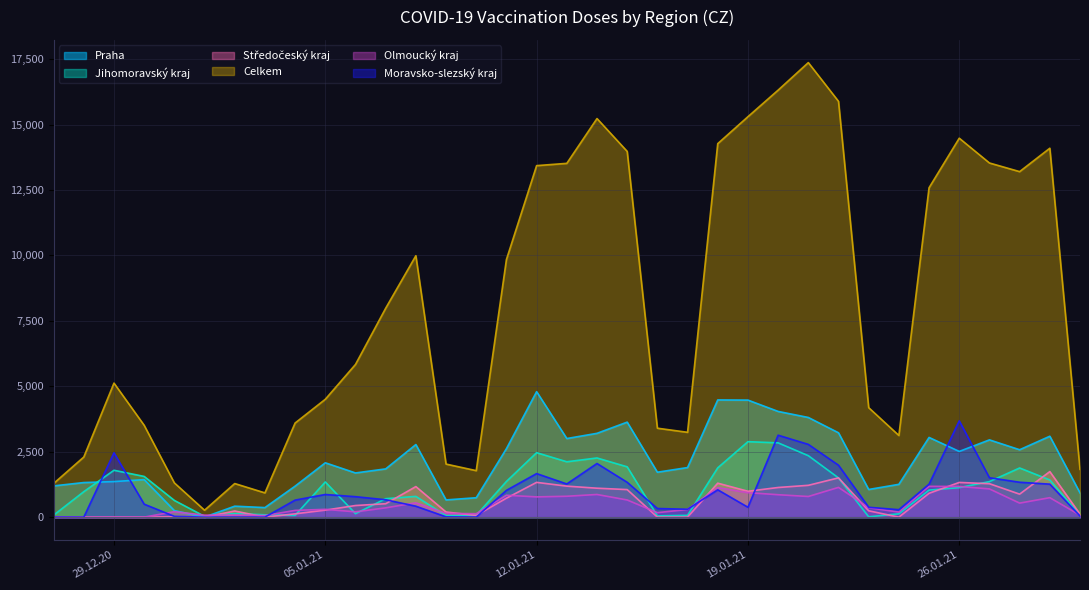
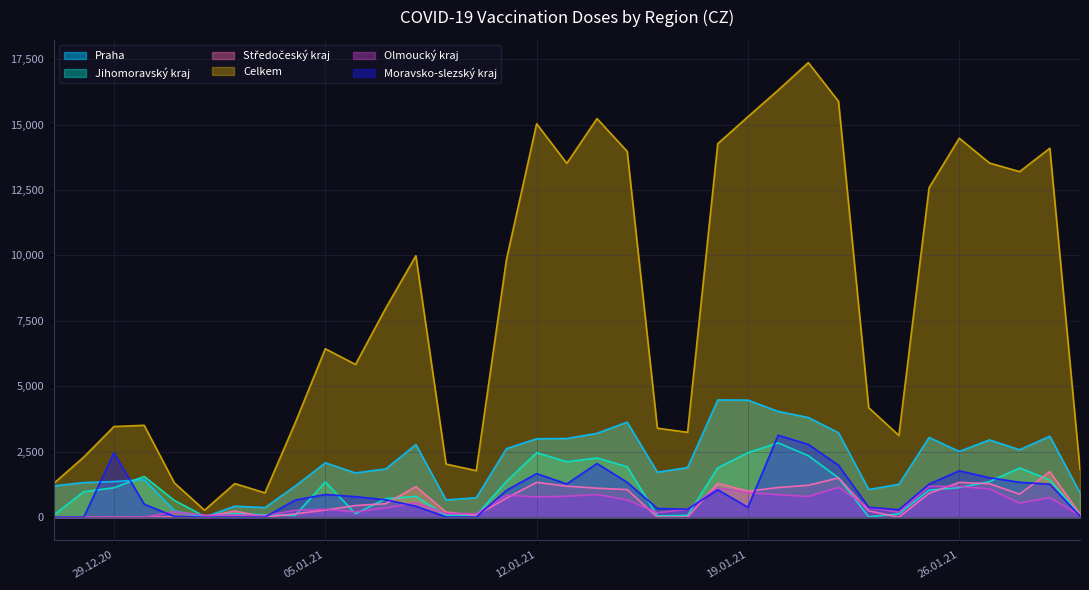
Jihomoravský kraj, 29.12.20: 1,800 -> 1,100
Celkem, 29.12.20: 5,100 -> 3,500
Celkem, 05.01.21: 4,500 -> 6,400
Praha, 12.01.21: 4,800 -> 3,000
Celkem, 12.01.21: 13,400 -> 15,000
Jihomoravský kraj, 19.01.21: 2,900 -> 2,500
Moravsko-slezský kraj, 26.01.21: 3,700 -> 1,800
